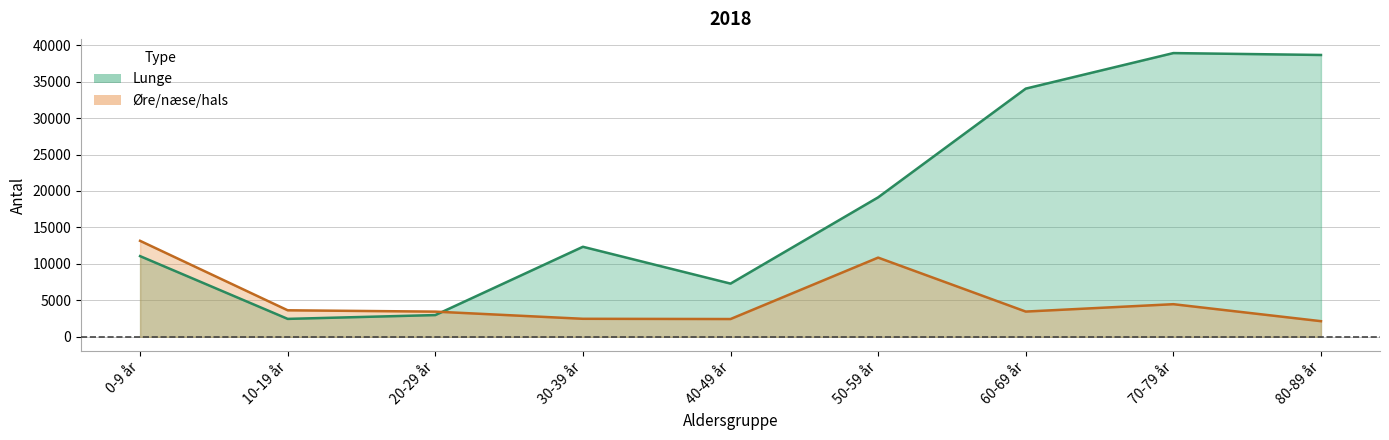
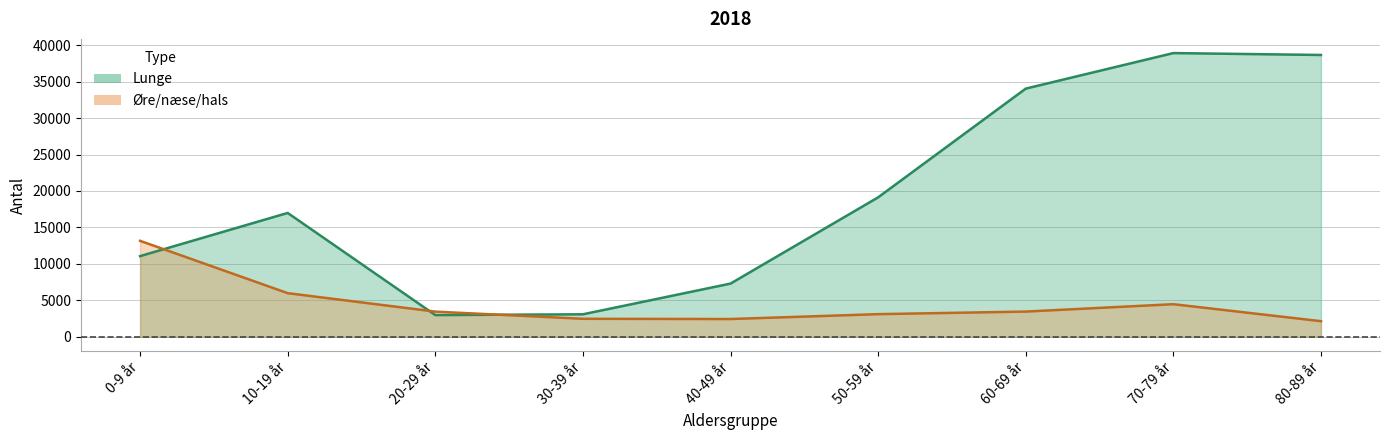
Lunge, 10-19 år: 2000 -> 17000
Øre/næse/hals, 10-19 år: 4000 -> 6000
Lunge, 30-39 år: 12000 -> 3000
Øre/næse/hals, 50-59 år: 11000 -> 3000
